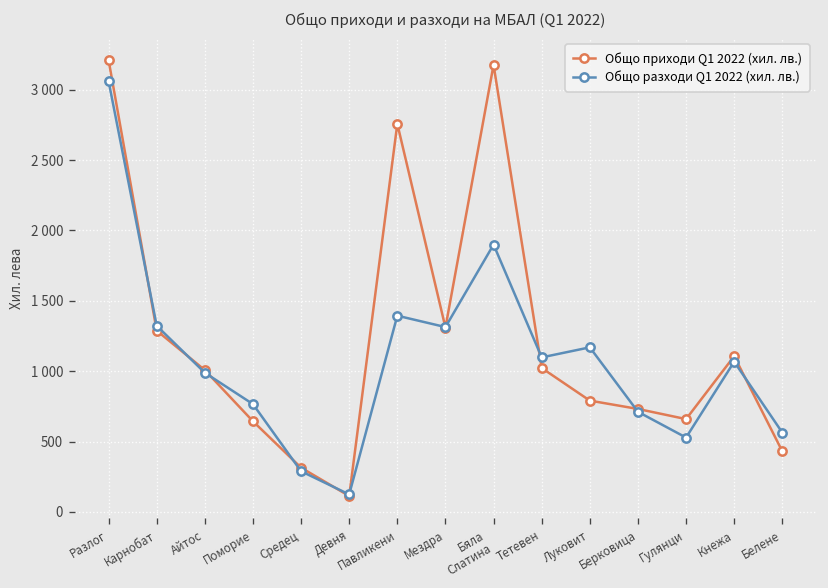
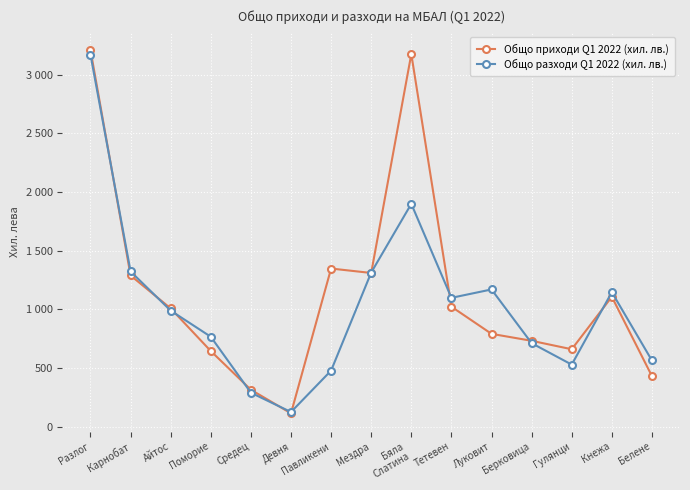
Общо разходи Q1 2022 (хил. лв.), Разлог: 3060 -> 3170
Общо приходи Q1 2022 (хил. лв.), Павликени: 2760 -> 1350
Общо разходи Q1 2022 (хил. лв.), Павликени: 1390 -> 480
Общо разходи Q1 2022 (хил. лв.), Кнежа: 1070 -> 1150
